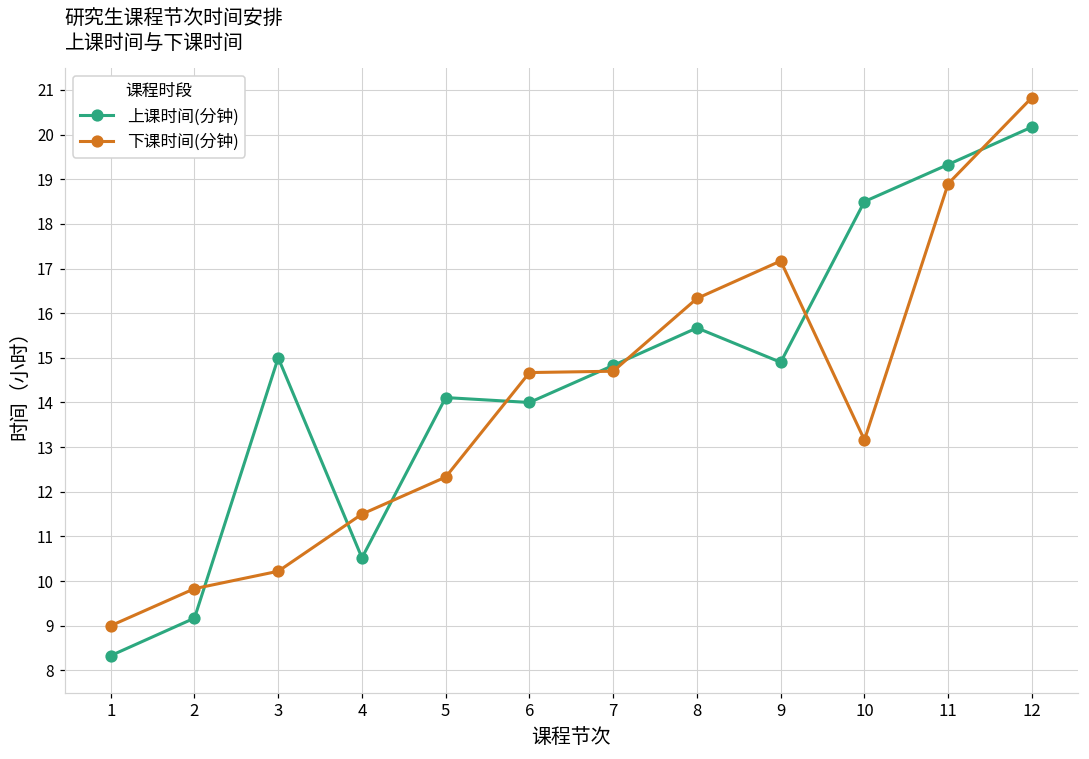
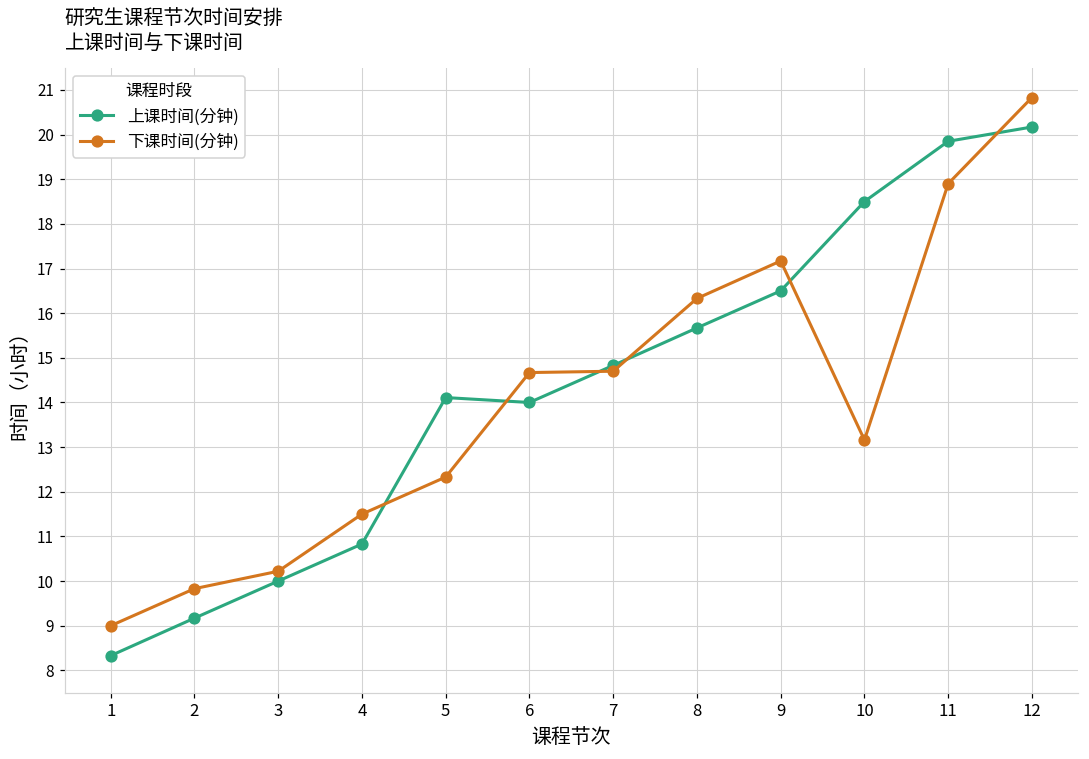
上课时间(分钟), 3: 15 -> 10
上课时间(分钟), 4: 10.5 -> 10.8
上课时间(分钟), 9: 14.9 -> 16.5
上课时间(分钟), 11: 19.3 -> 19.9
